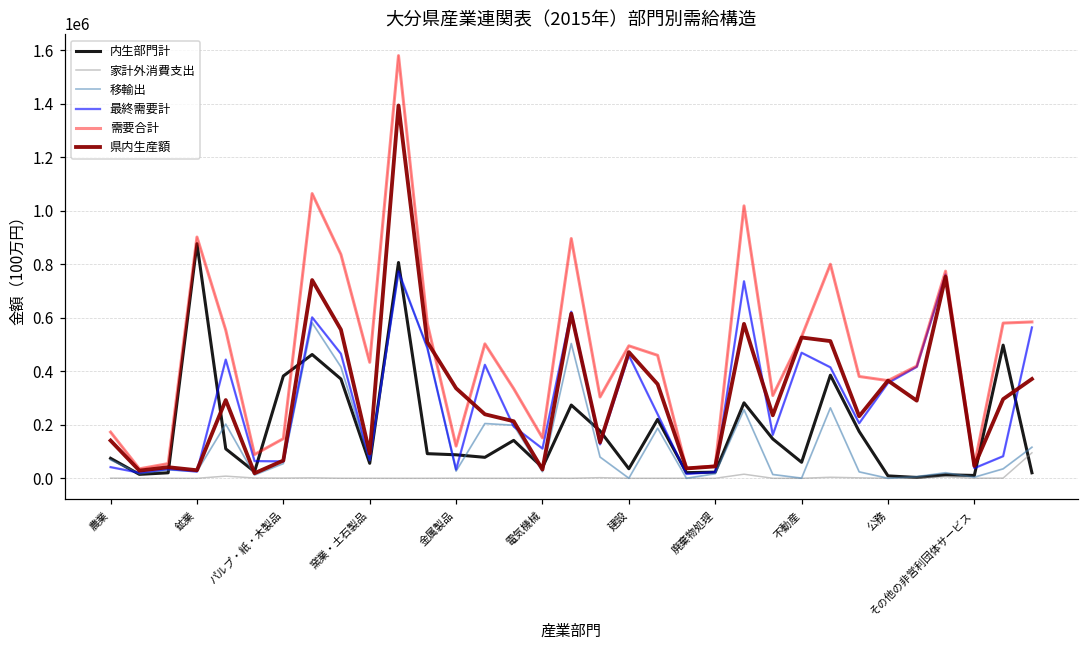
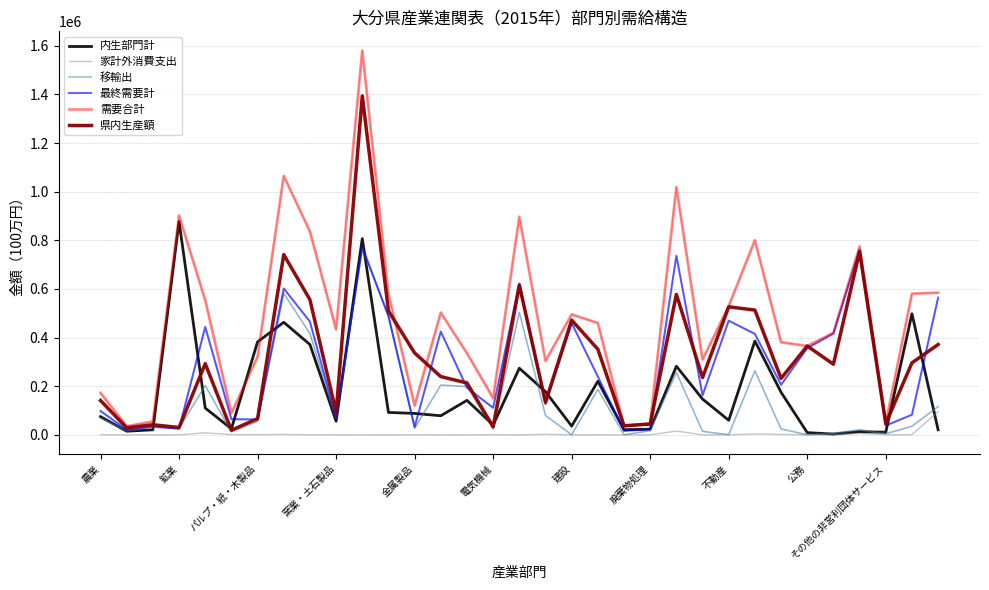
最終需要計, 農業: 40000 -> 100000
需要合計, パルプ・紙・木製品: 150000 -> 320000
